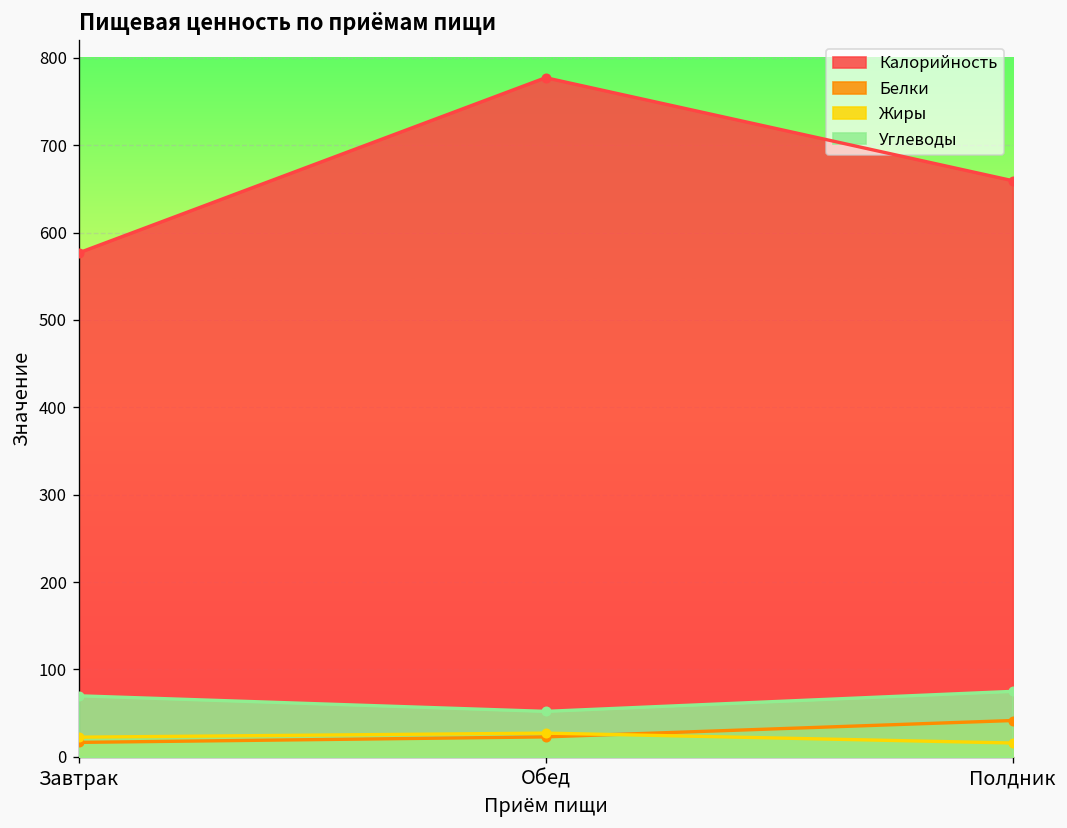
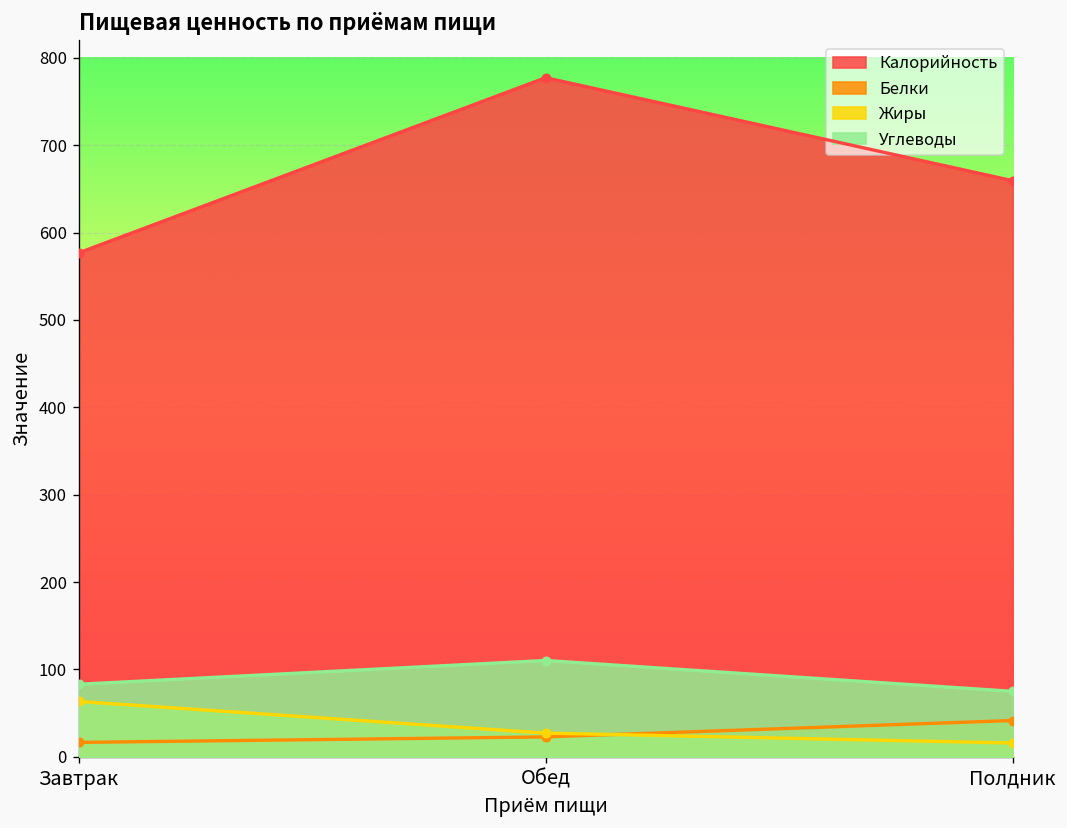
Жиры, Завтрак: 20 -> 60
Углеводы, Завтрак: 70 -> 80
Углеводы, Обед: 50 -> 110
